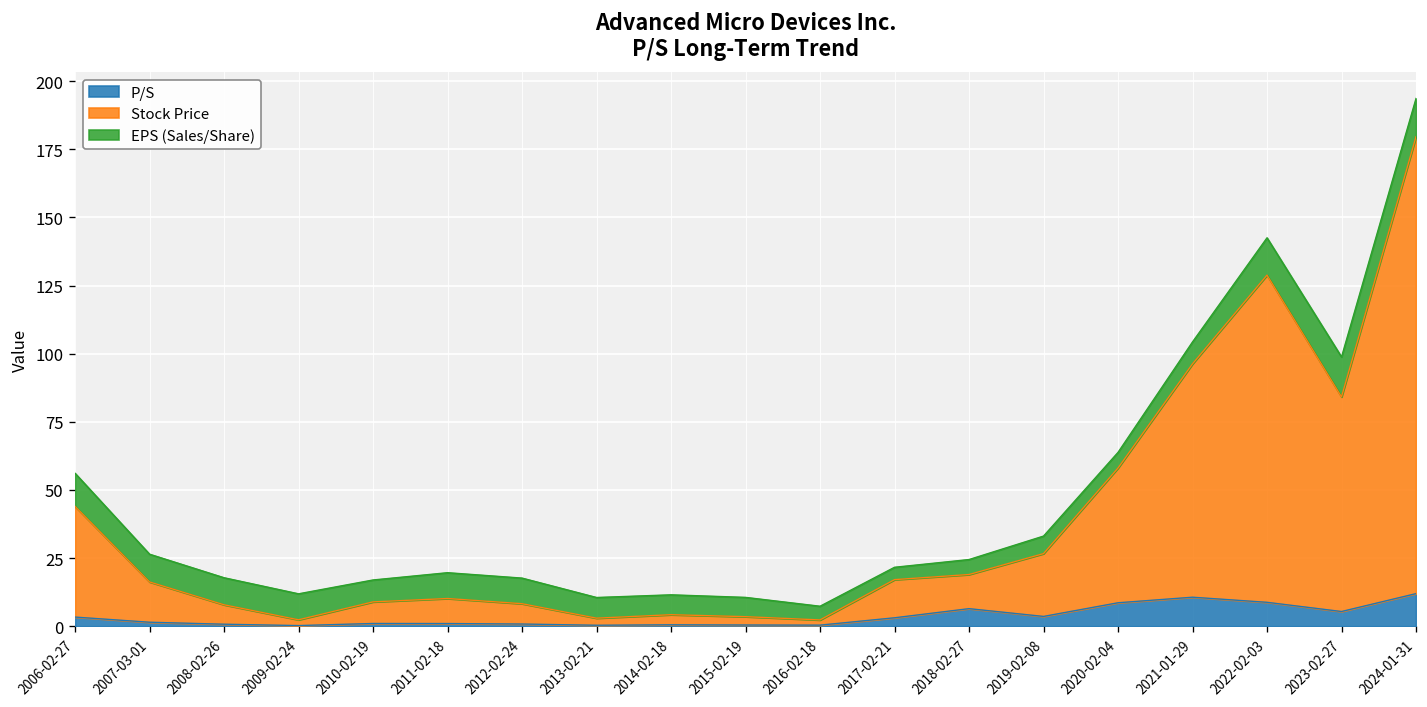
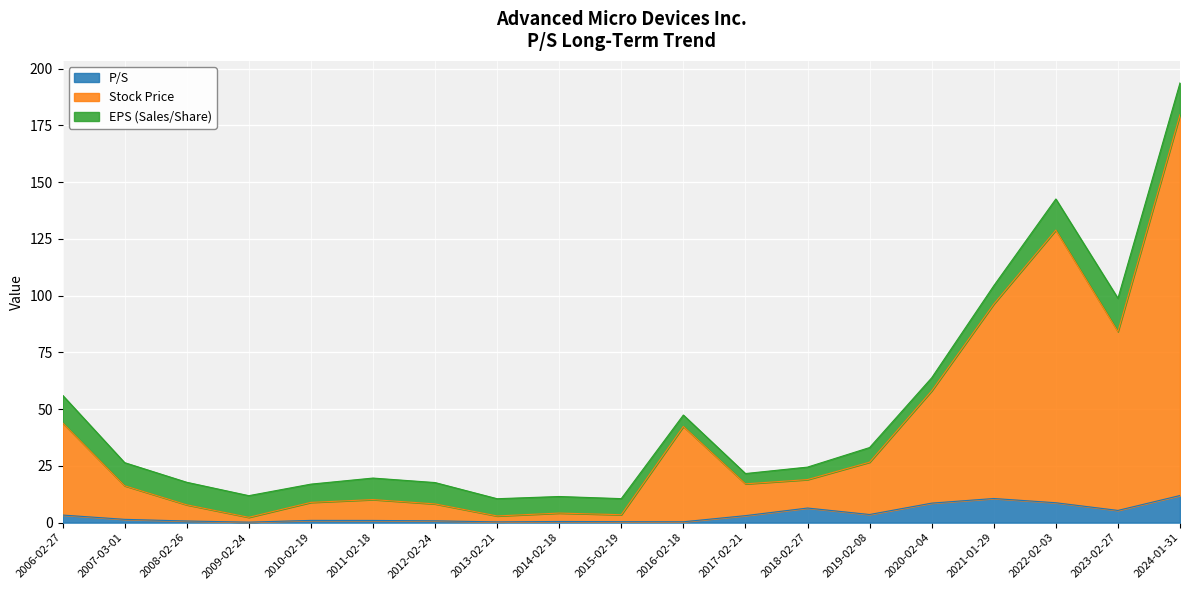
Stock Price, 2016-02-18: 2 -> 42
